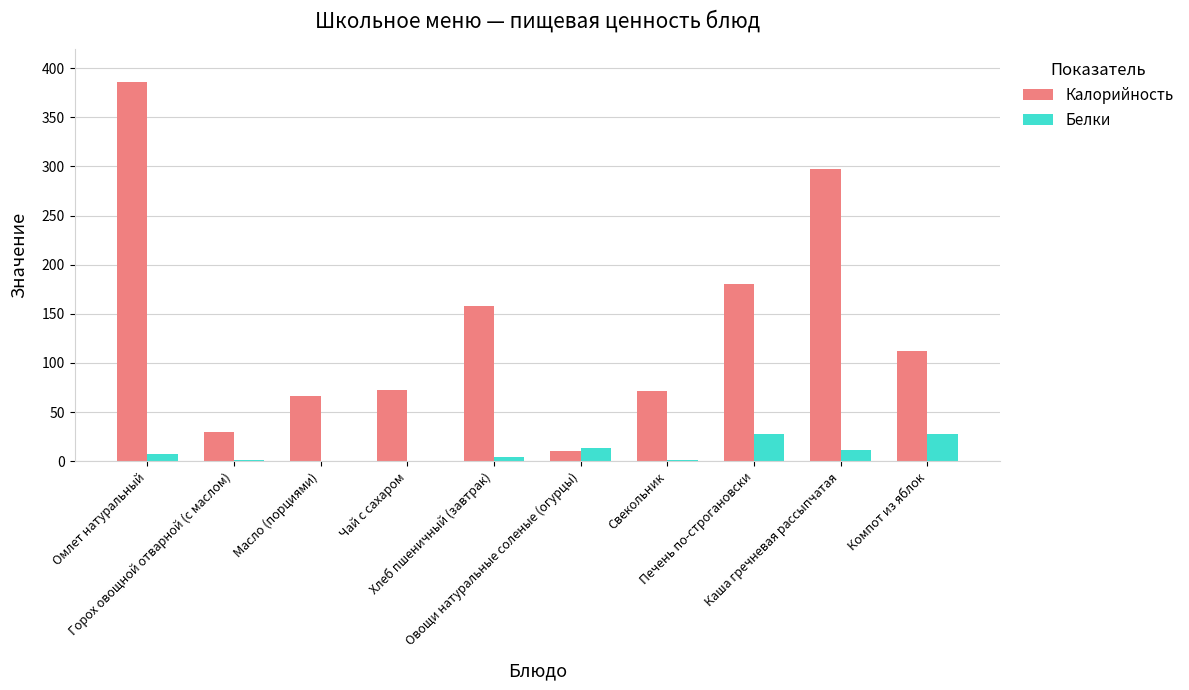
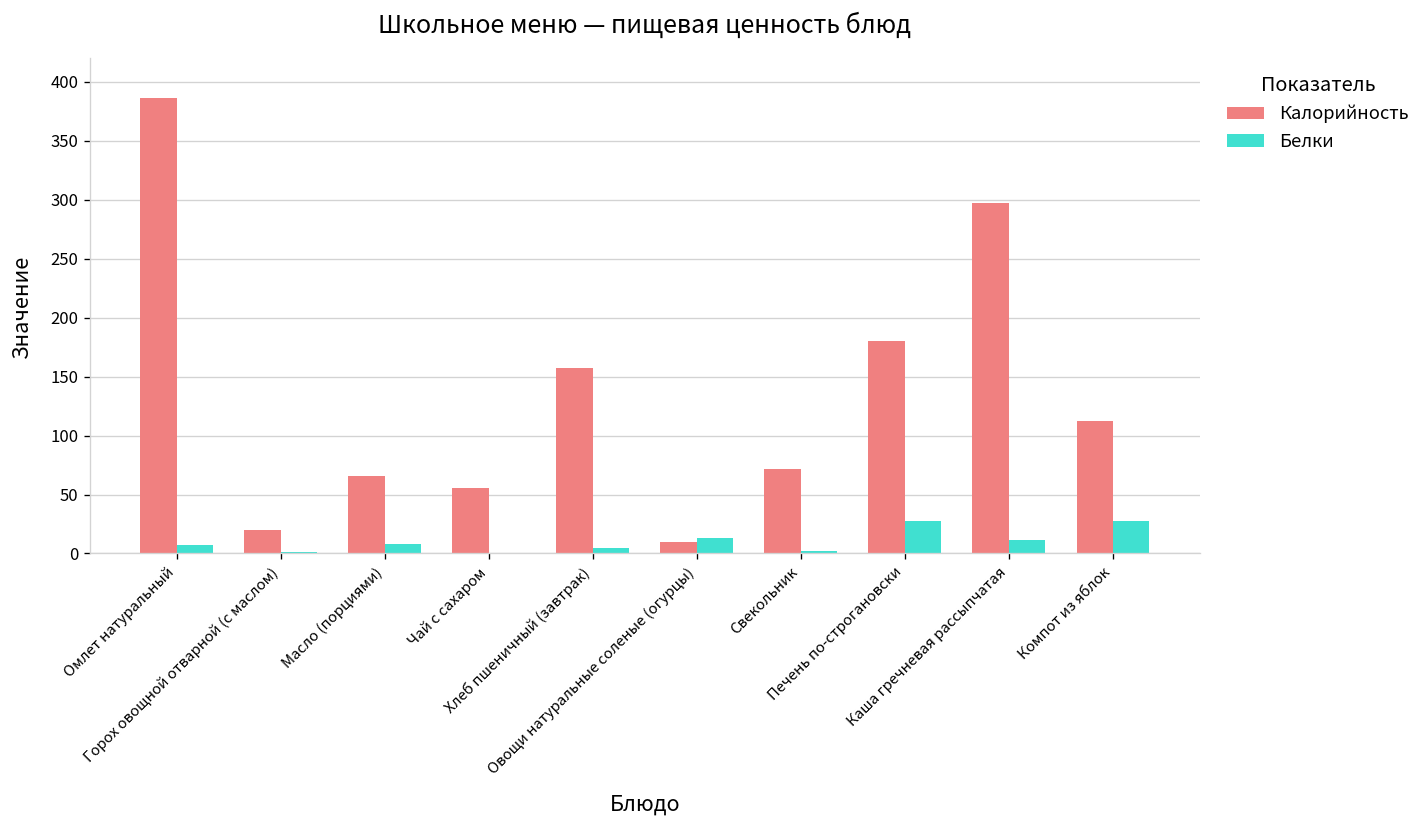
Калорийность, Горох овощной отварной (с маслом): 30 -> 20
Белки, Масло (порциями): 0 -> 10
Калорийность, Чай с сахаром: 70 -> 60
